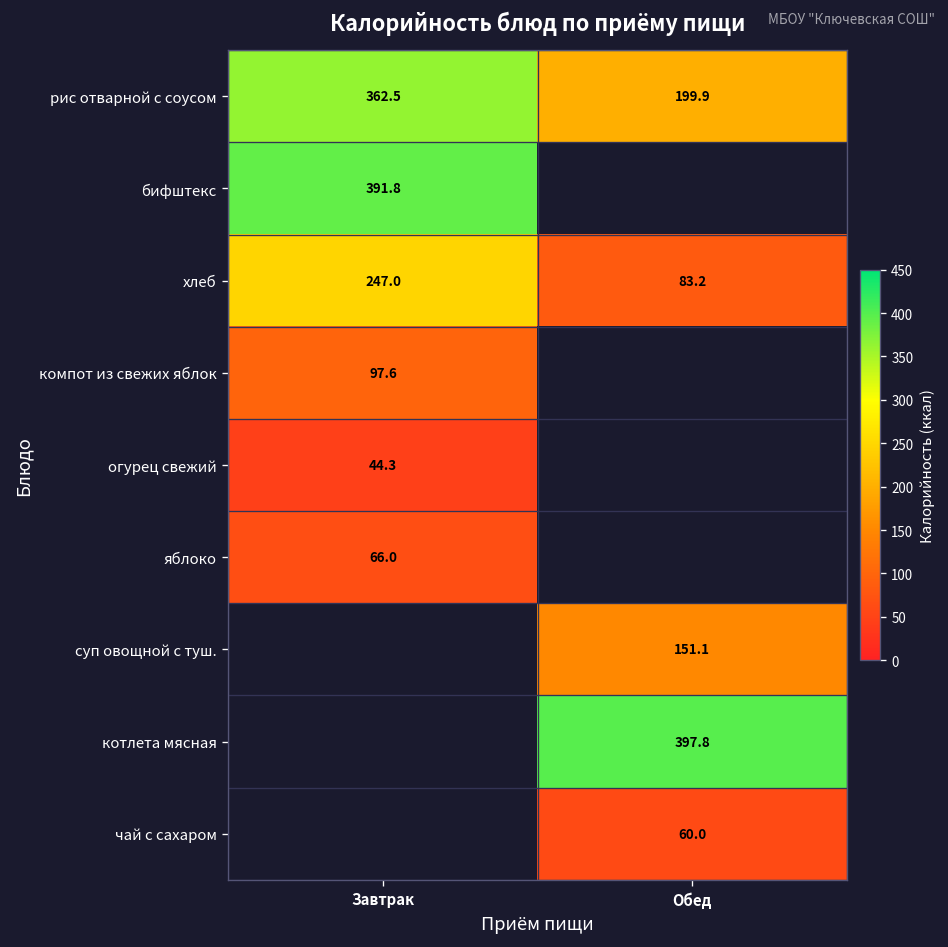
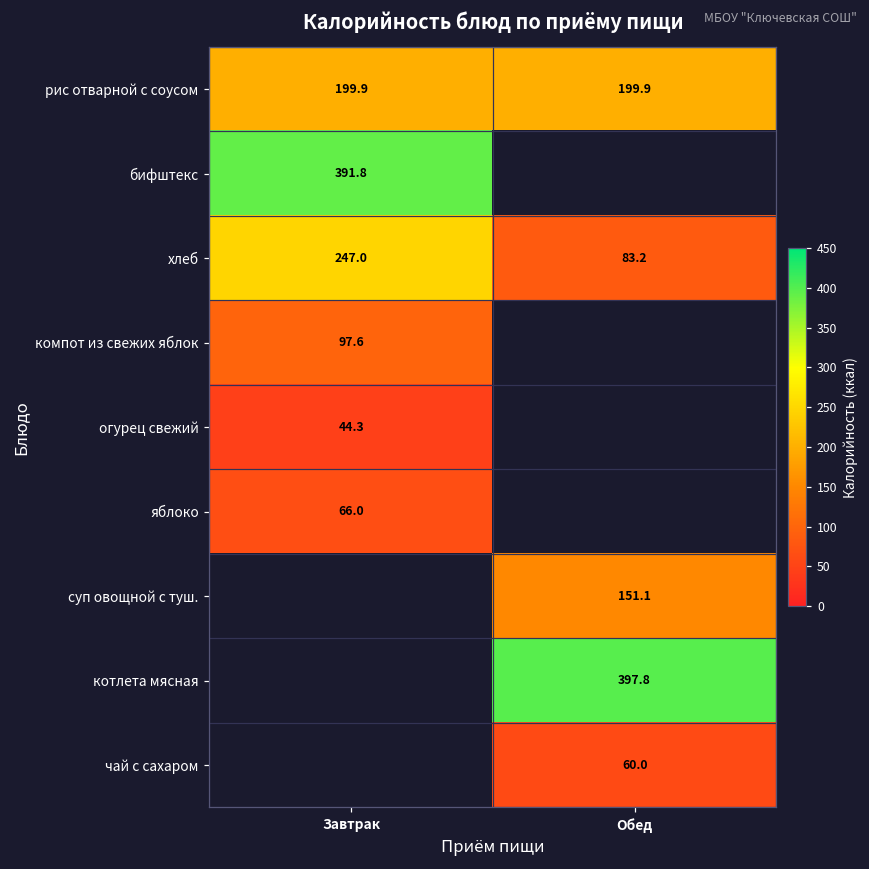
рис отварной с соусом, Завтрак: 362.5 -> 199.9
